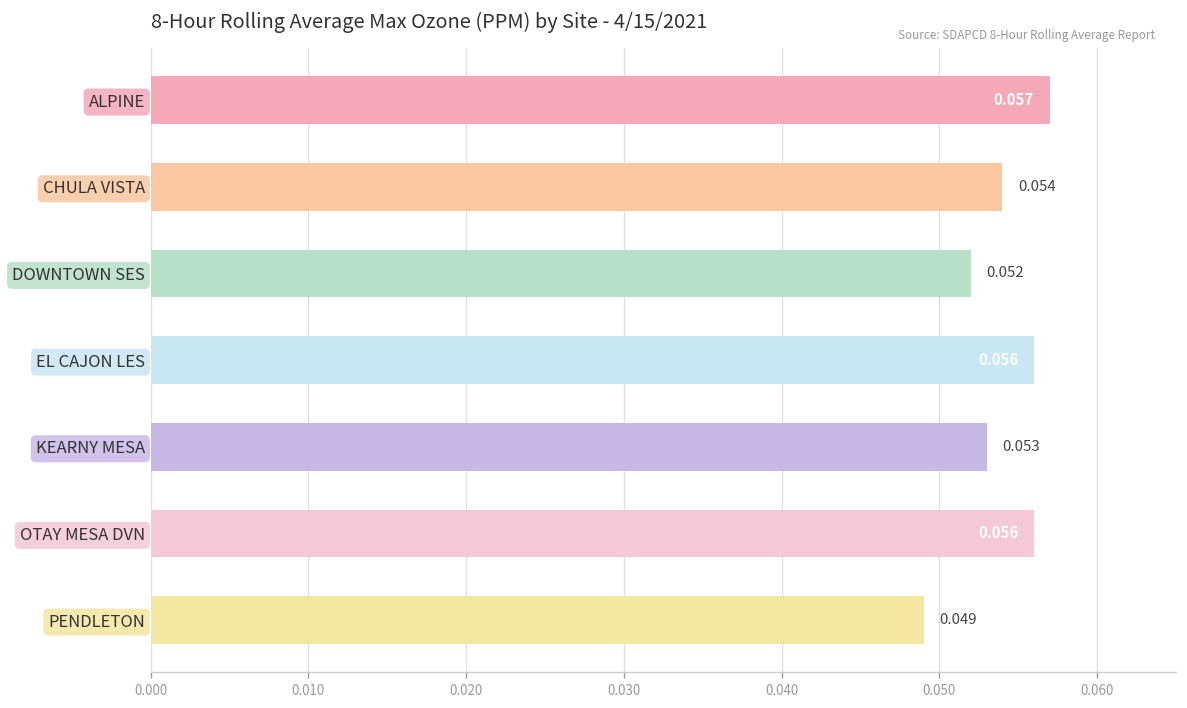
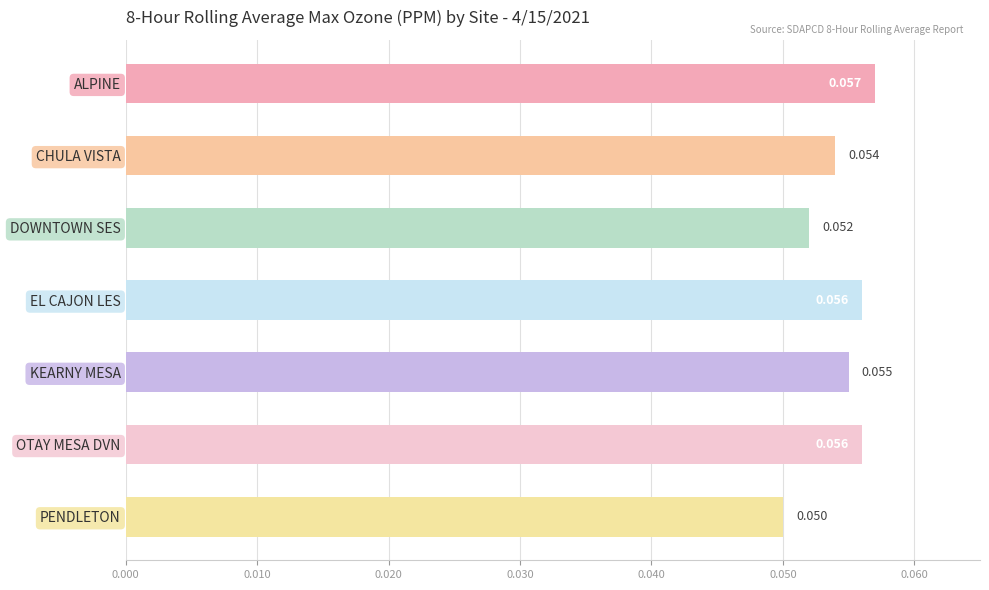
KEARNY MESA: 0.053 -> 0.055
PENDLETON: 0.049 -> 0.050
